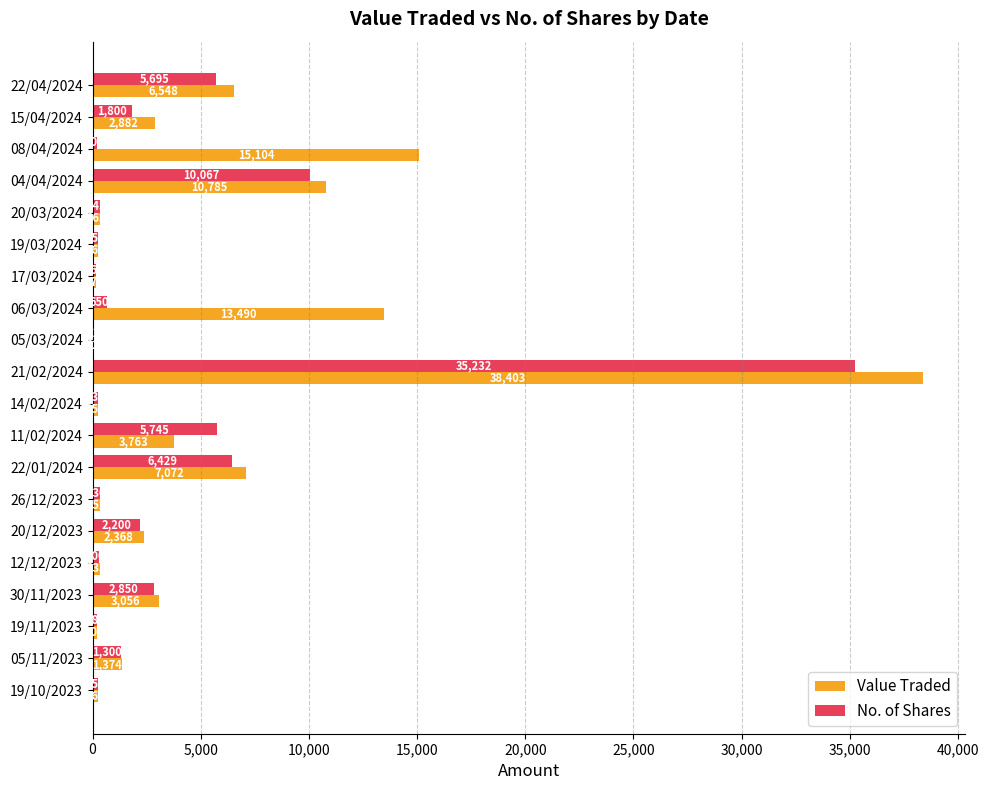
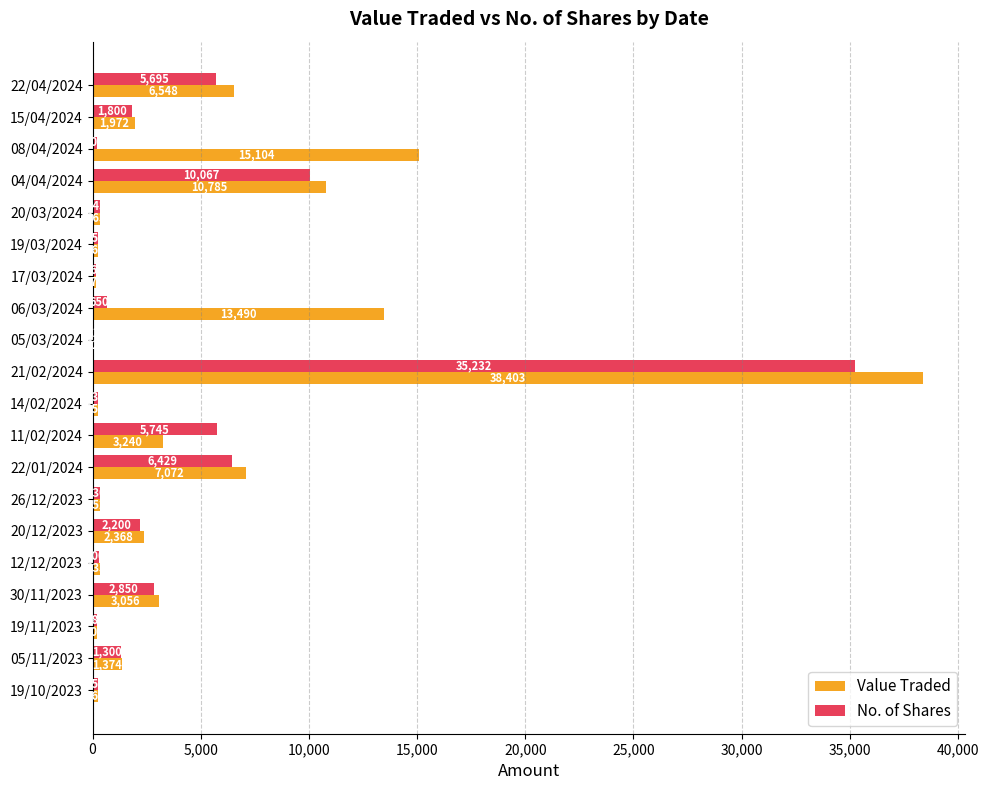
Value Traded, 15/04/2024: 2,882 -> 1,972
Value Traded, 11/02/2024: 3,763 -> 3,240
